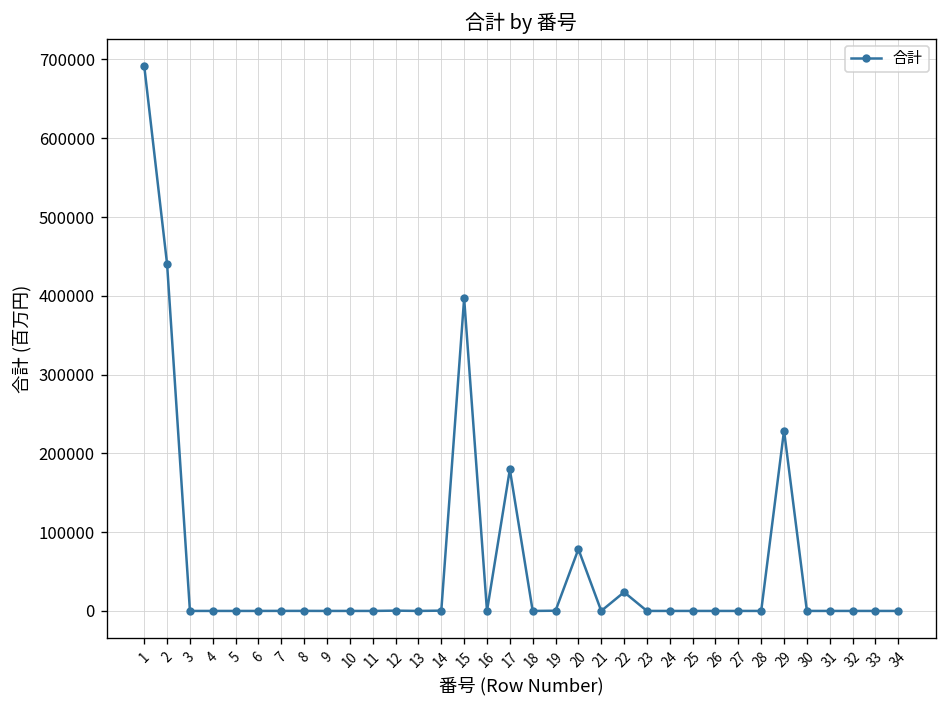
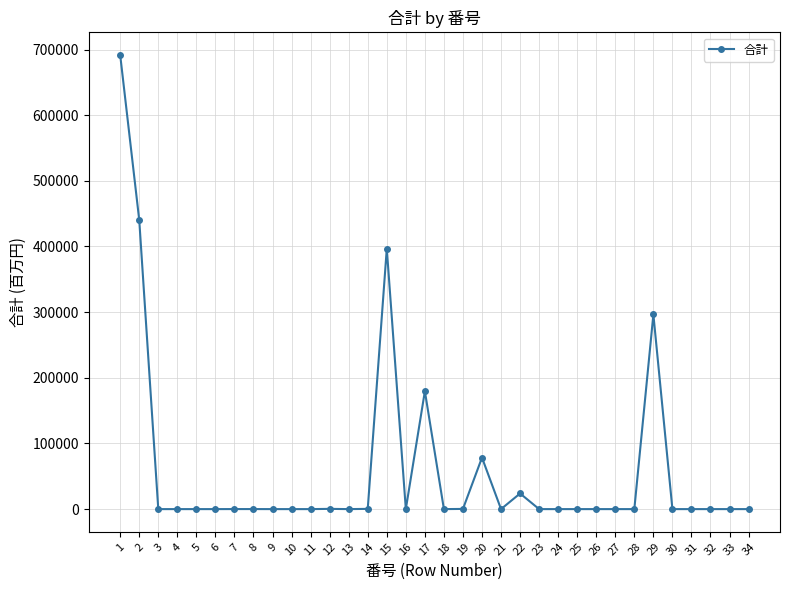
29: 230000 -> 300000
